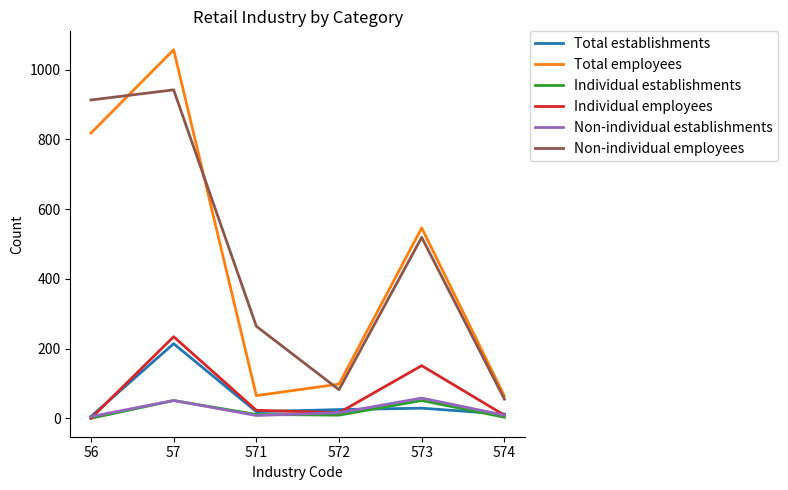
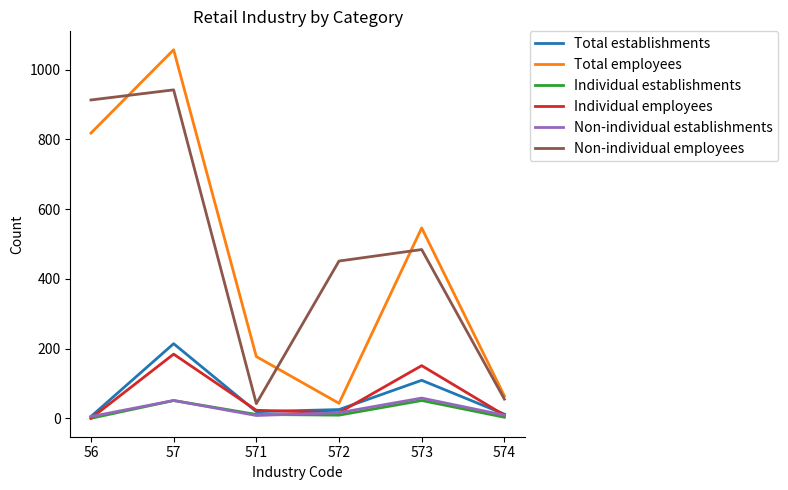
Individual employees, 57: 230 -> 180
Total employees, 571: 70 -> 180
Non-individual employees, 571: 260 -> 40
Total employees, 572: 100 -> 40
Non-individual employees, 572: 80 -> 450
Total establishments, 573: 30 -> 110
Non-individual employees, 573: 520 -> 480
